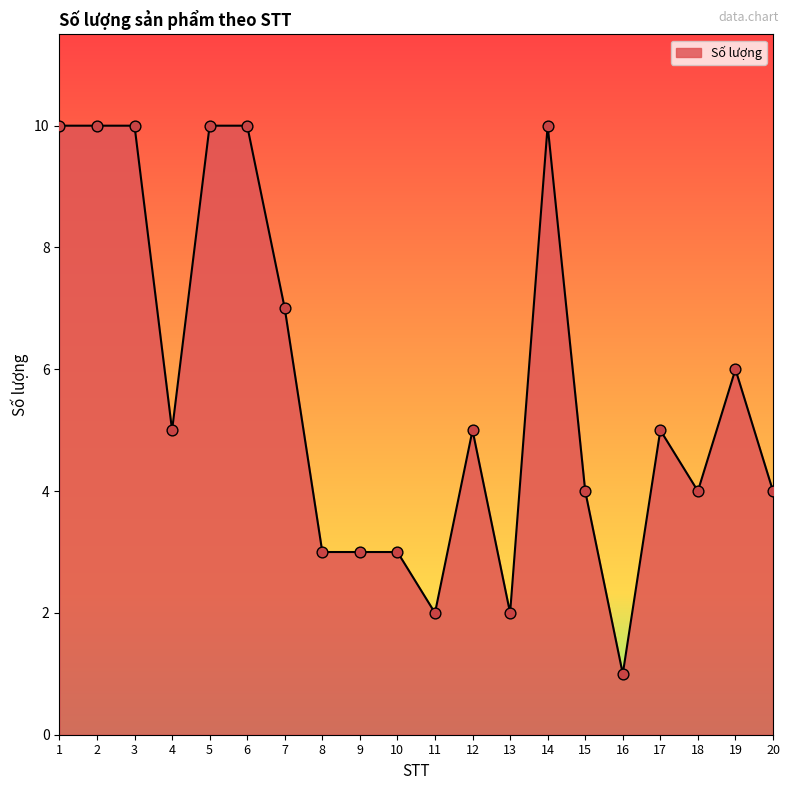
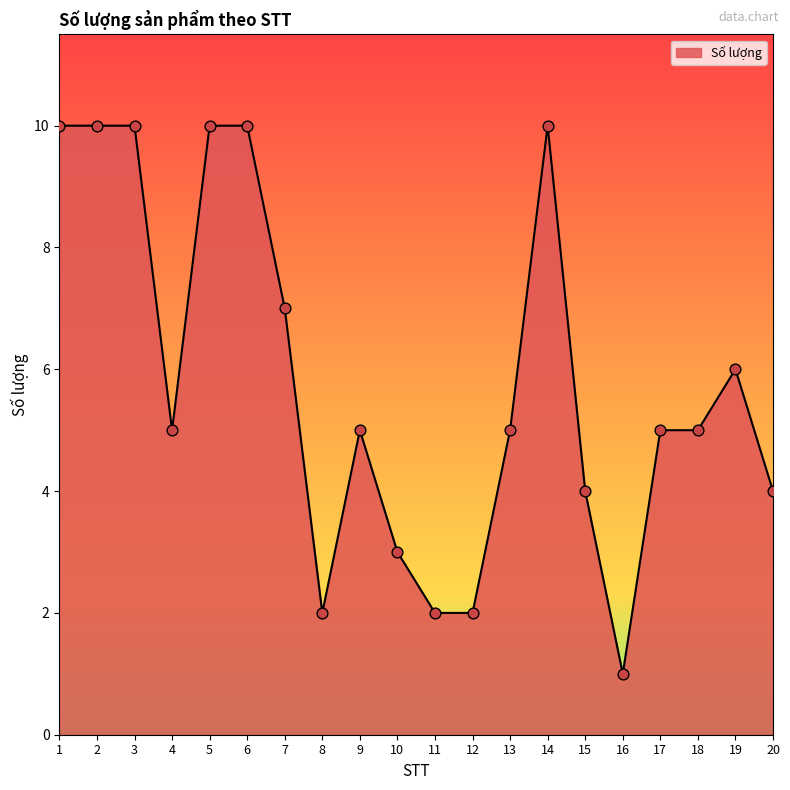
8: 3 -> 2
9: 3 -> 5
12: 5 -> 2
13: 2 -> 5
18: 4 -> 5
